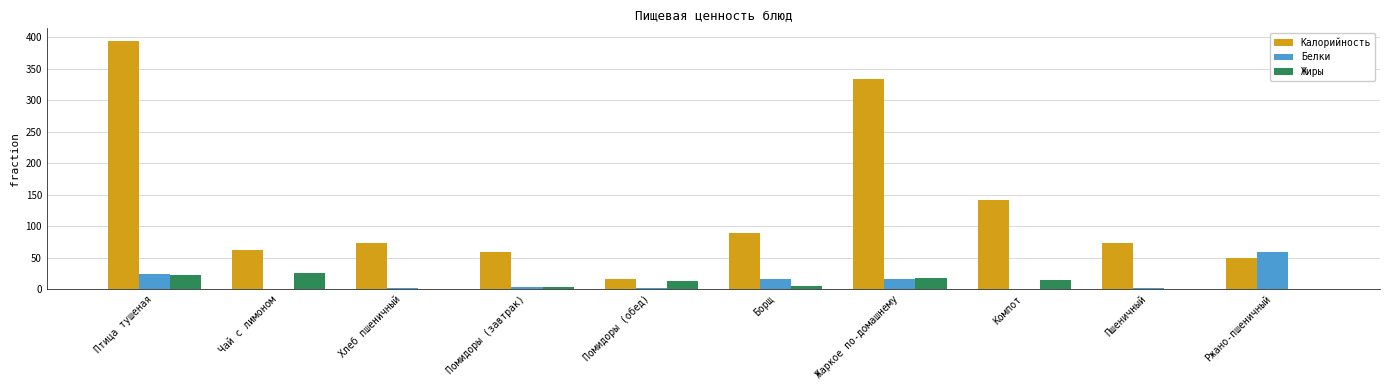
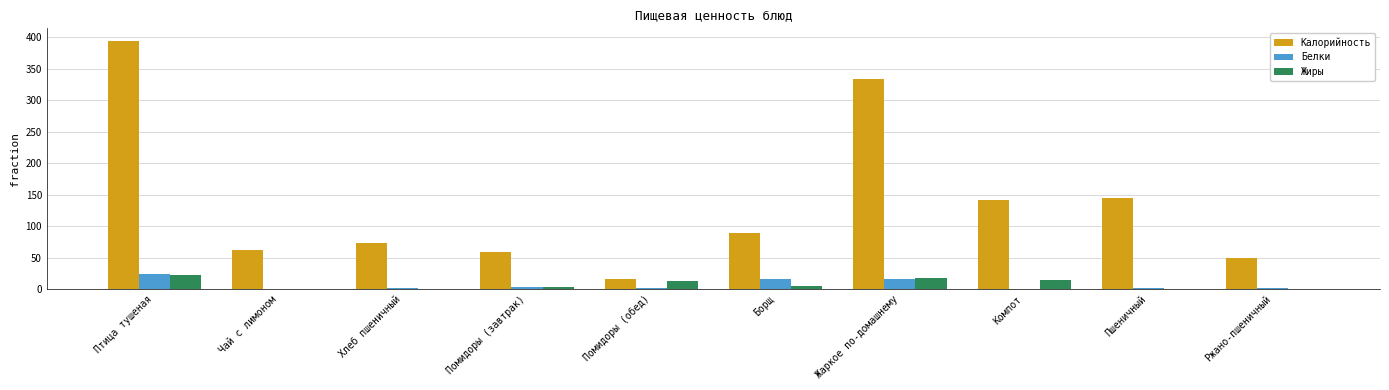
Жиры, Чай с лимоном: 30 -> 0
Калорийность, Пшеничный: 70 -> 140
Белки, Ржано-пшеничный: 60 -> 0
